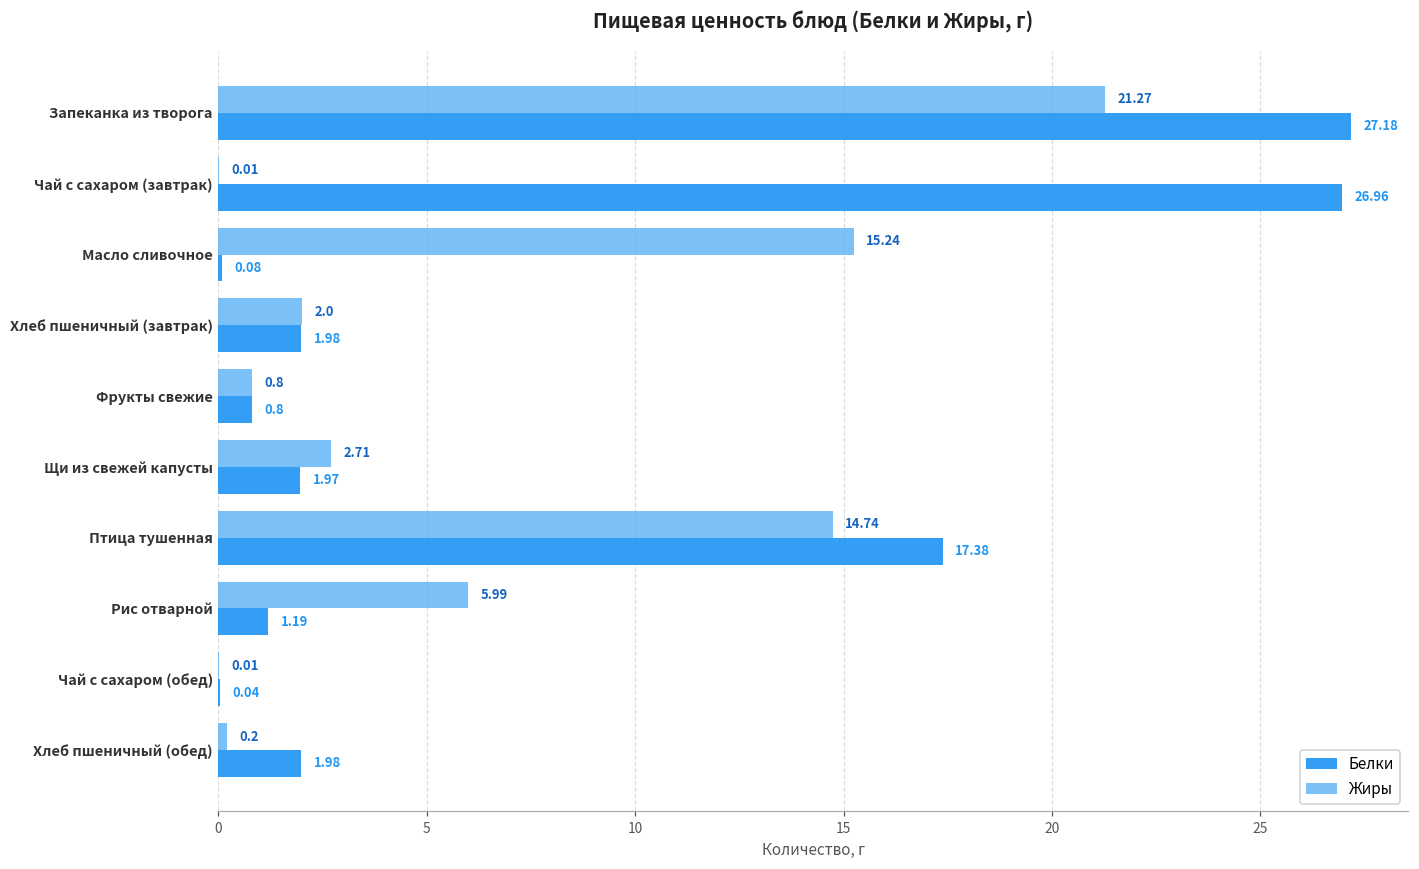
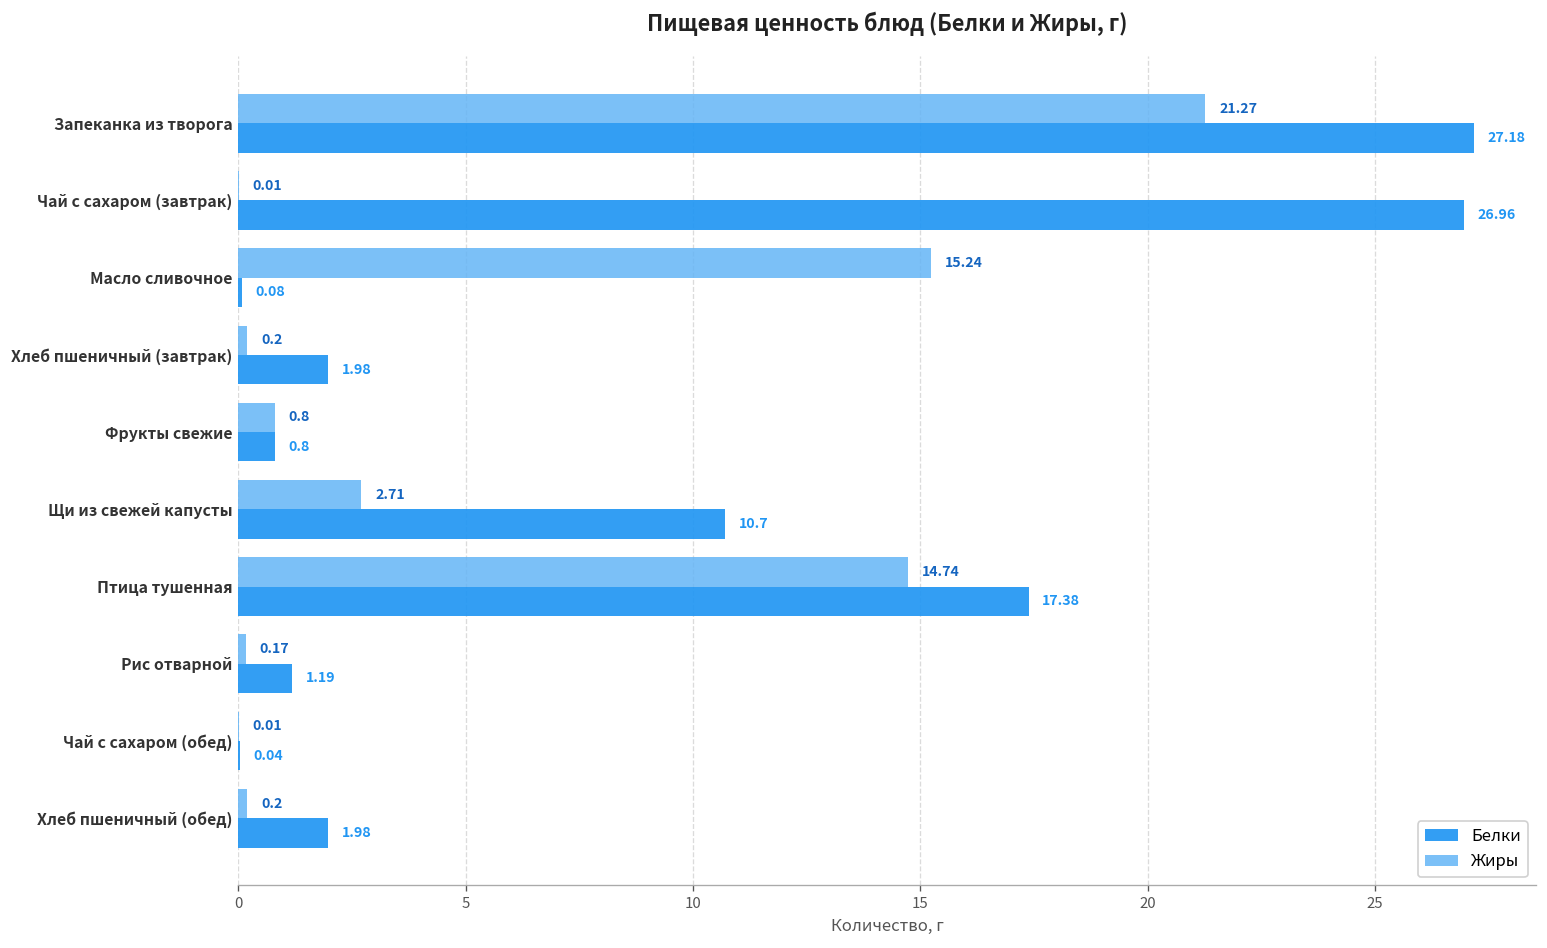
Жиры, Хлеб пшеничный (завтрак): 2.0 -> 0.2
Белки, Щи из свежей капусты: 1.97 -> 10.7
Жиры, Рис отварной: 5.99 -> 0.17
